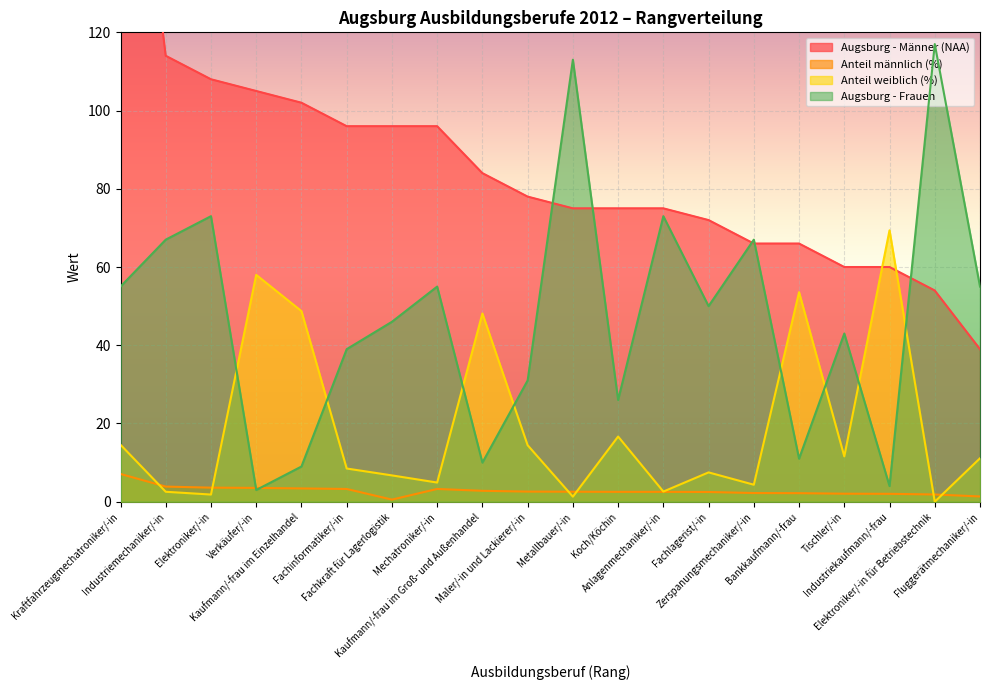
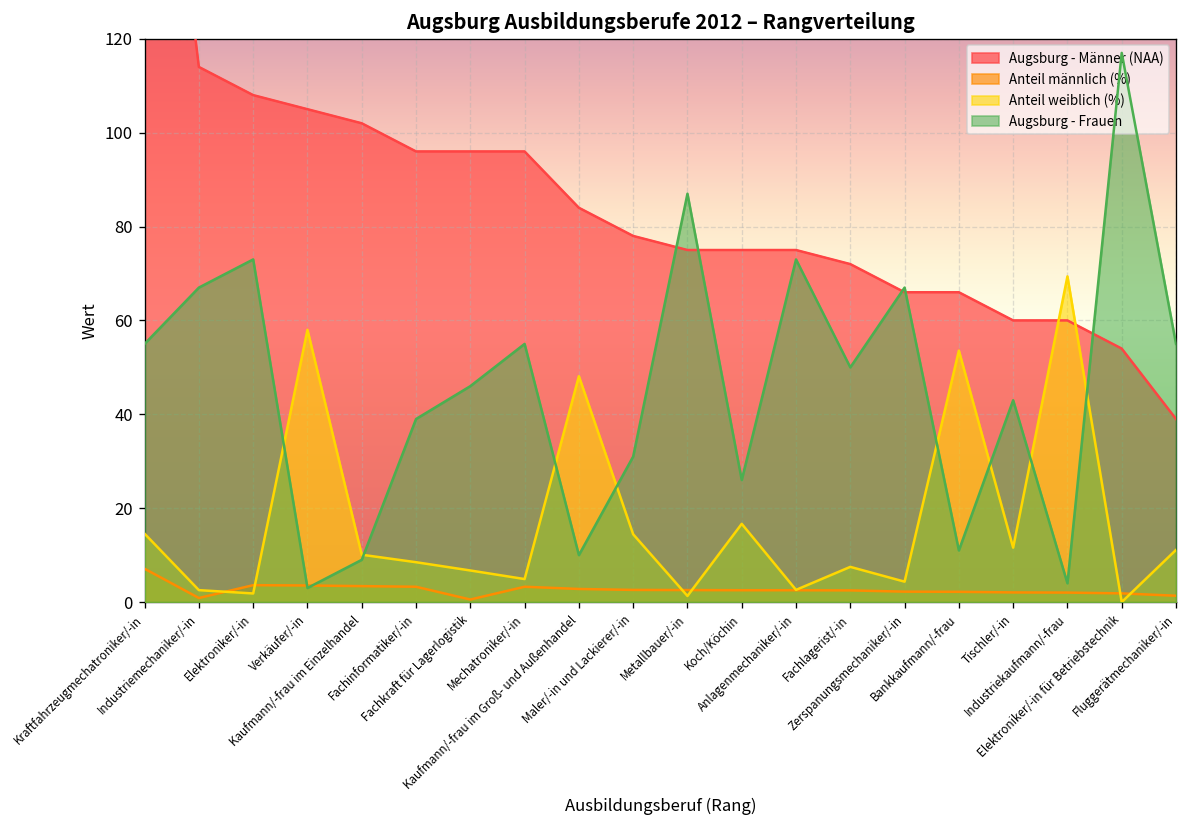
Anteil männlich (%), Industriemechaniker/-in: 4 -> 1
Anteil weiblich (%), Kaufmann/-frau im Einzelhandel: 49 -> 10
Augsburg - Frauen, Metallbauer/-in: 113 -> 87
